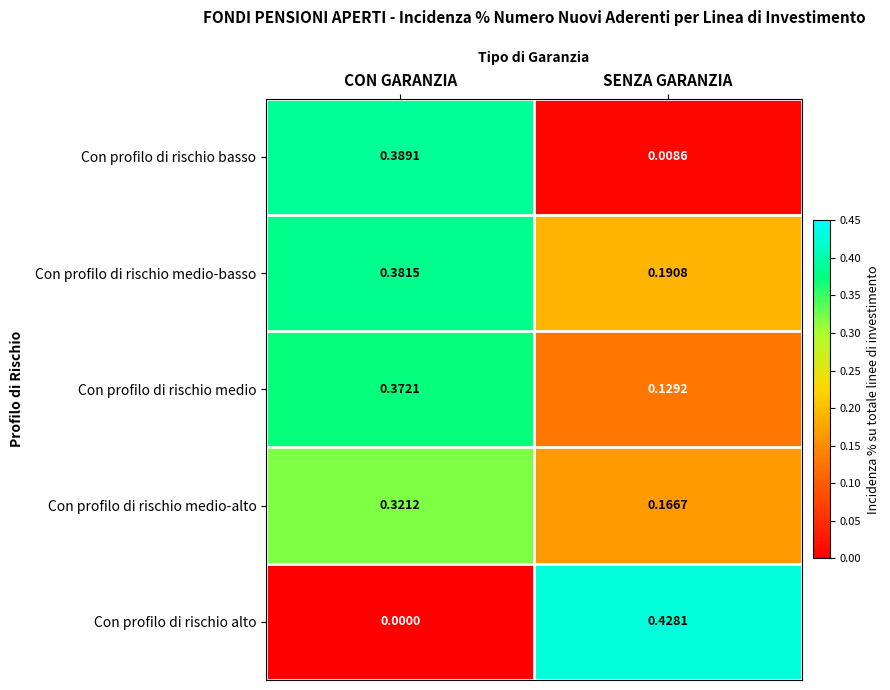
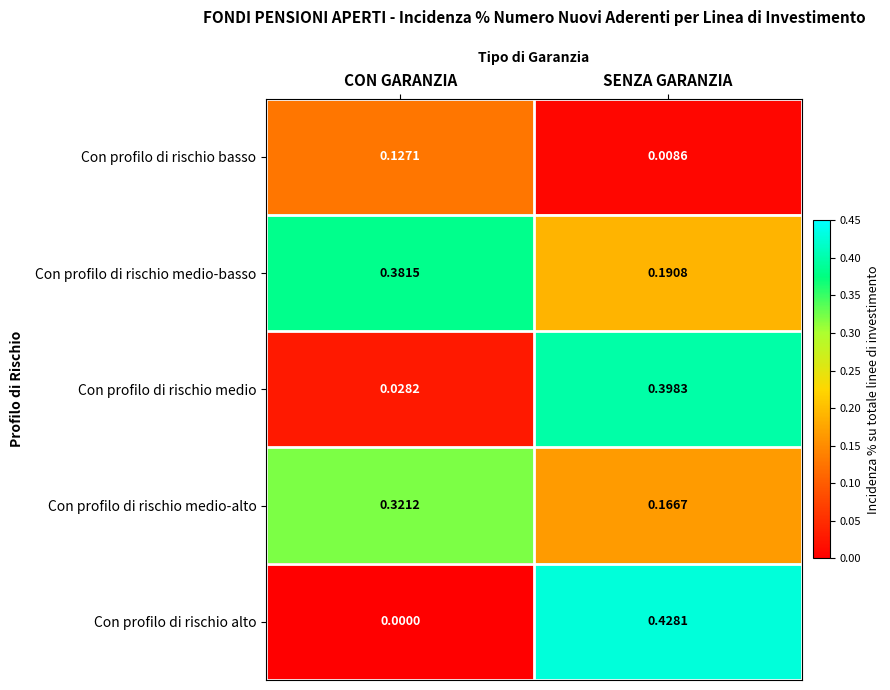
Con profilo di rischio basso, CON GARANZIA: 0.3891 -> 0.1271
Con profilo di rischio medio, CON GARANZIA: 0.3721 -> 0.0282
Con profilo di rischio medio, SENZA GARANZIA: 0.1292 -> 0.3983
